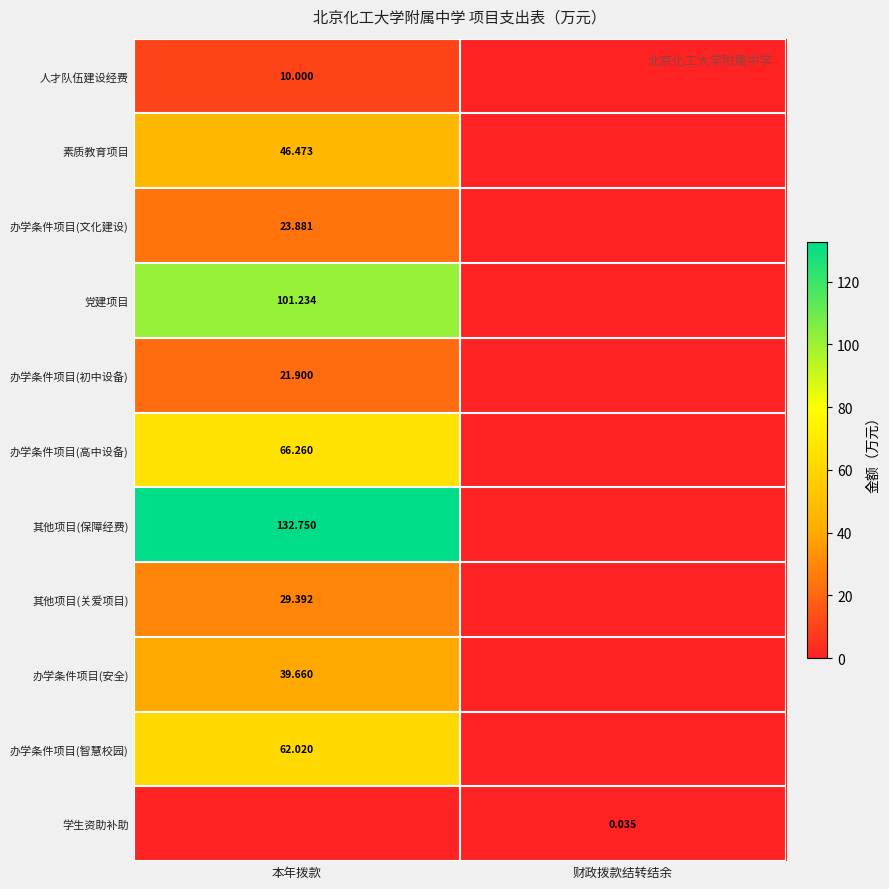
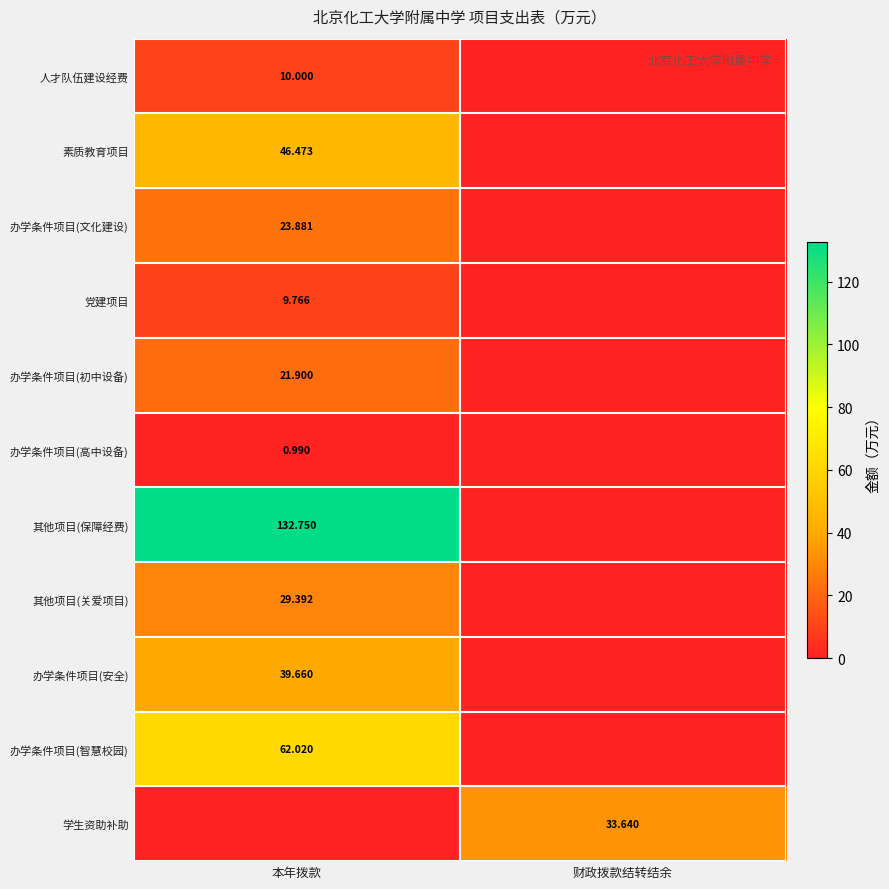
党建项目, 本年拨款: 101.234 -> 9.766
办学条件项目(高中设备), 本年拨款: 66.260 -> 0.990
学生资助补助, 财政拨款结转结余: 0.035 -> 33.640
